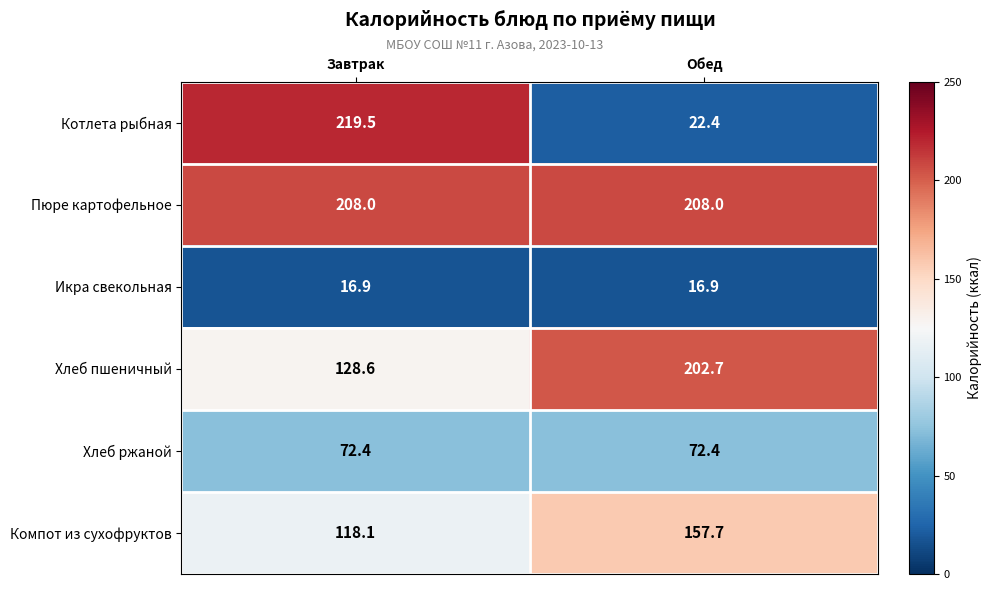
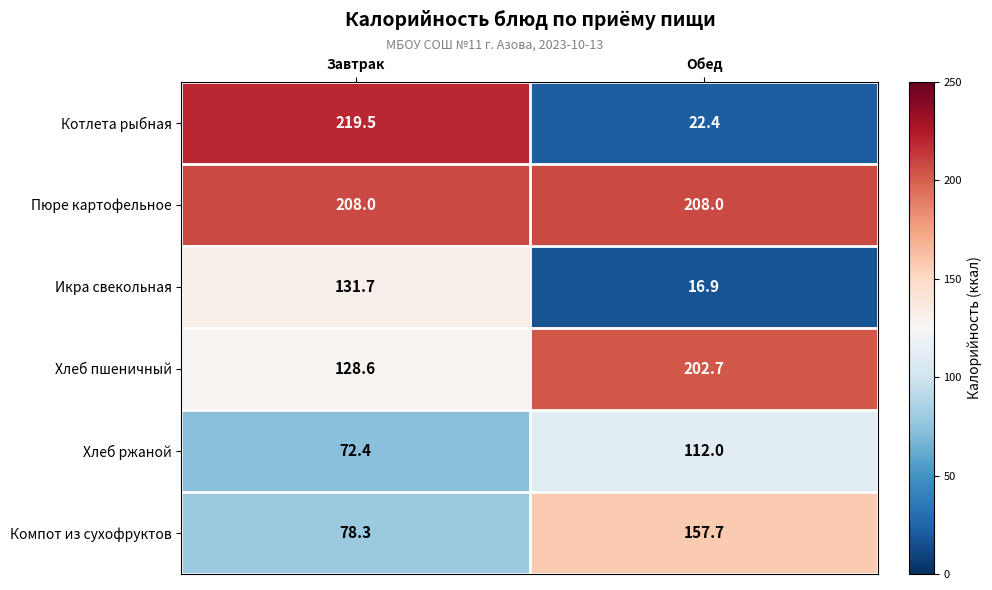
Икра свекольная, Завтрак: 16.9 -> 131.7
Хлеб ржаной, Обед: 72.4 -> 112.0
Компот из сухофруктов, Завтрак: 118.1 -> 78.3
